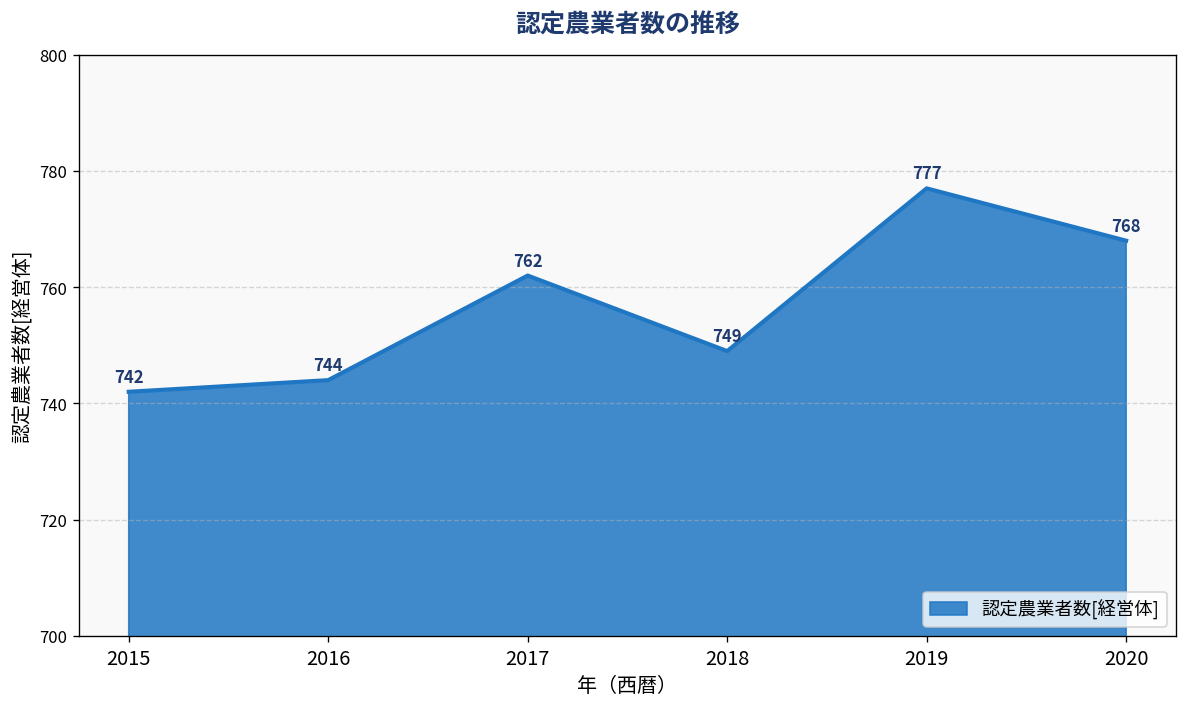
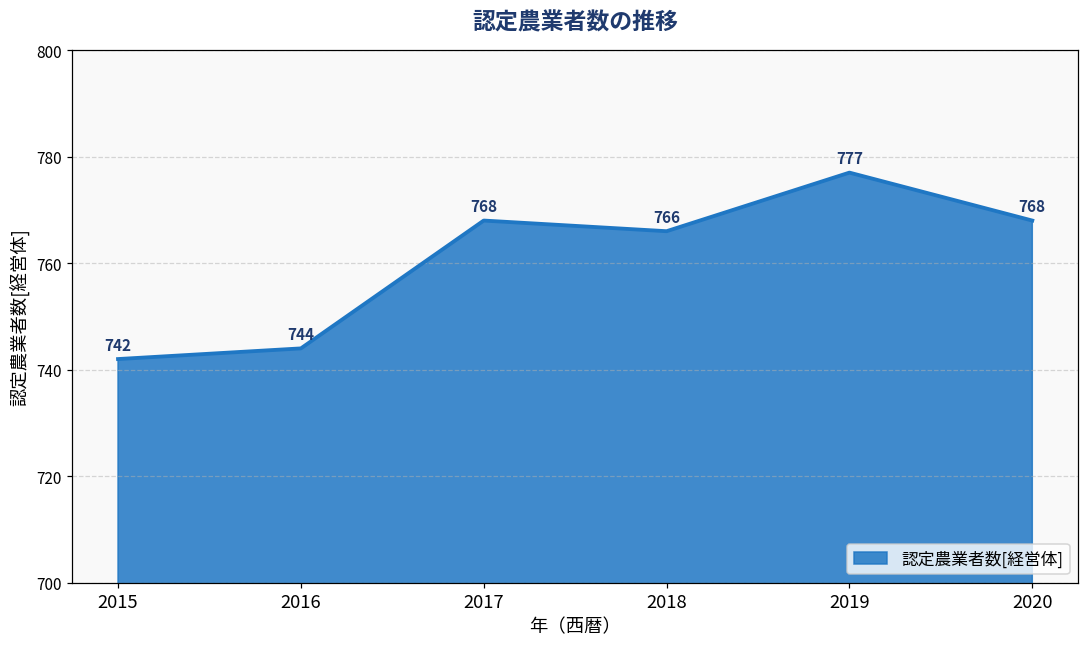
2017: 762 -> 768
2018: 749 -> 766
